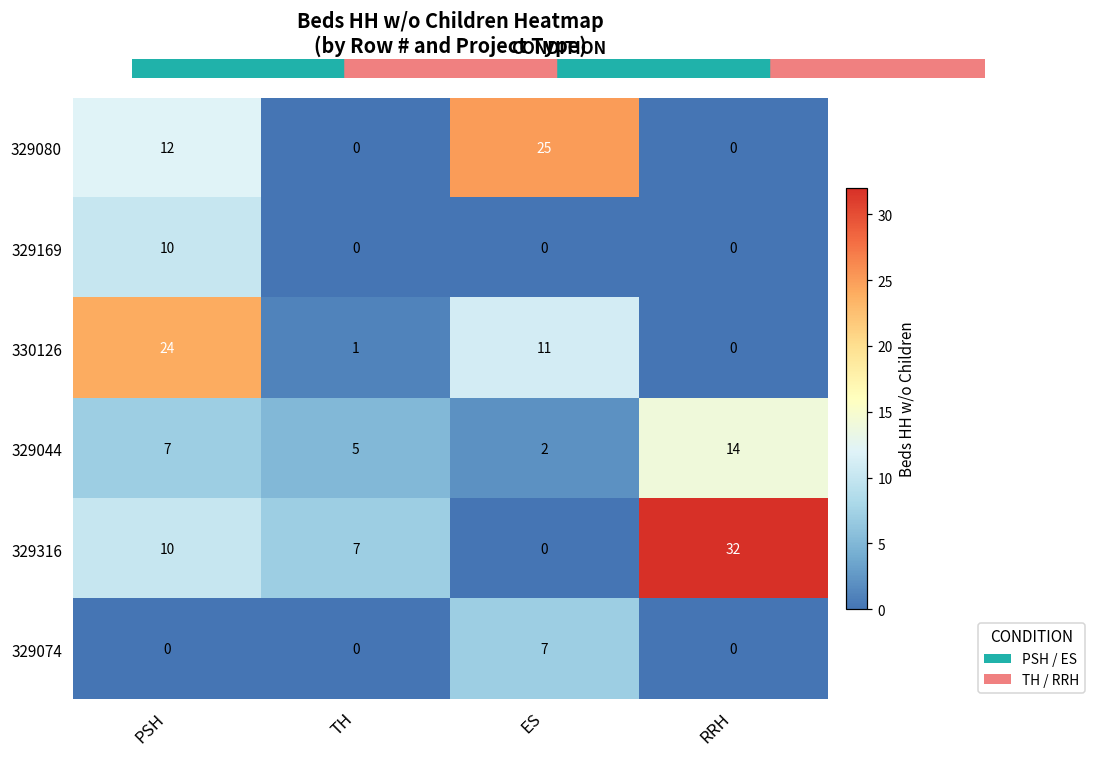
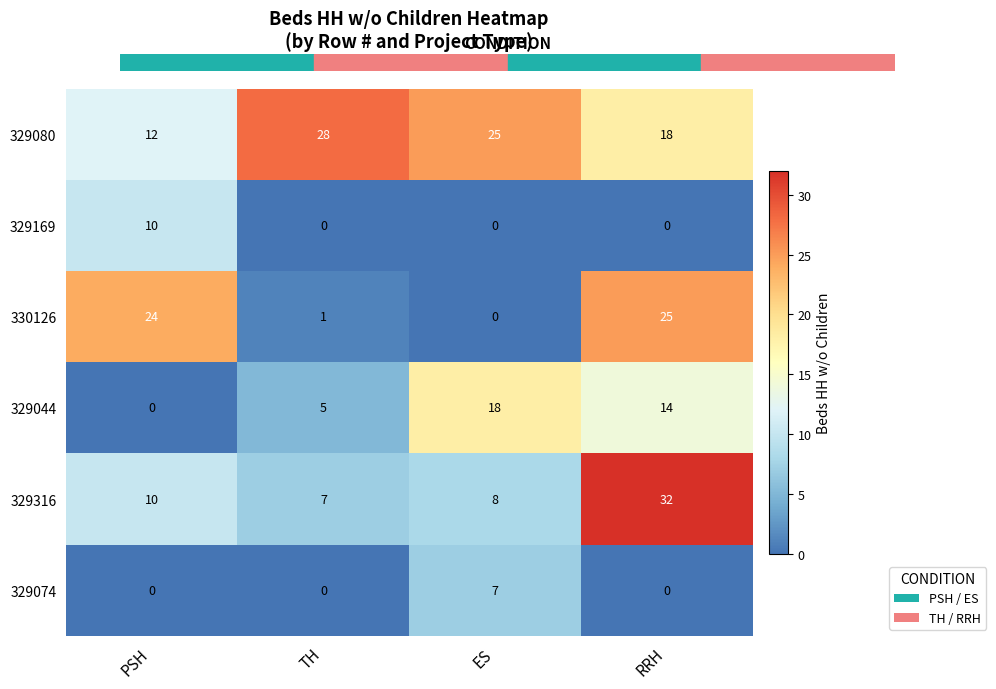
329080, TH: 0 -> 28
329080, RRH: 0 -> 18
330126, ES: 11 -> 0
330126, RRH: 0 -> 25
329044, PSH: 7 -> 0
329044, ES: 2 -> 18
329316, ES: 0 -> 8
